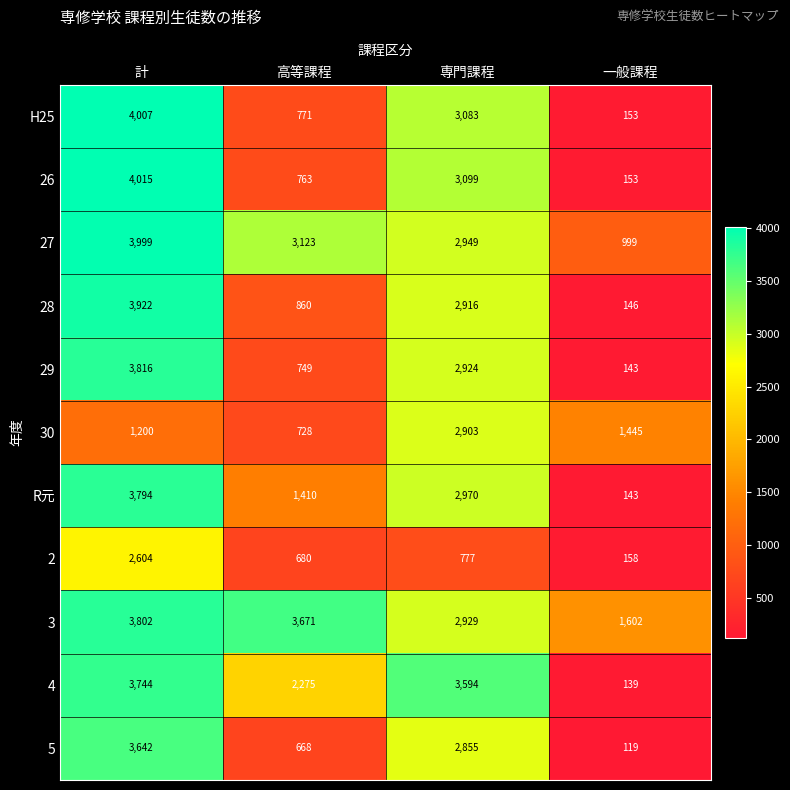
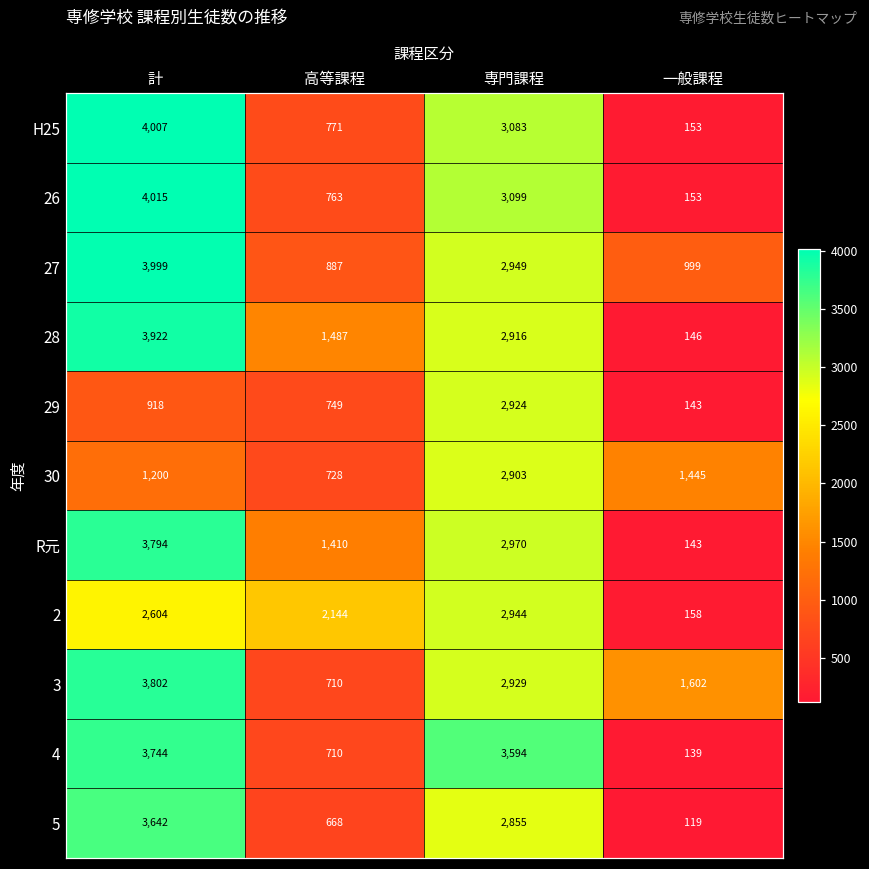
27, 高等課程: 3,123 -> 887
28, 高等課程: 860 -> 1,487
29, 計: 3,816 -> 918
2, 高等課程: 680 -> 2,144
2, 専門課程: 777 -> 2,944
3, 高等課程: 3,671 -> 710
4, 高等課程: 2,275 -> 710
